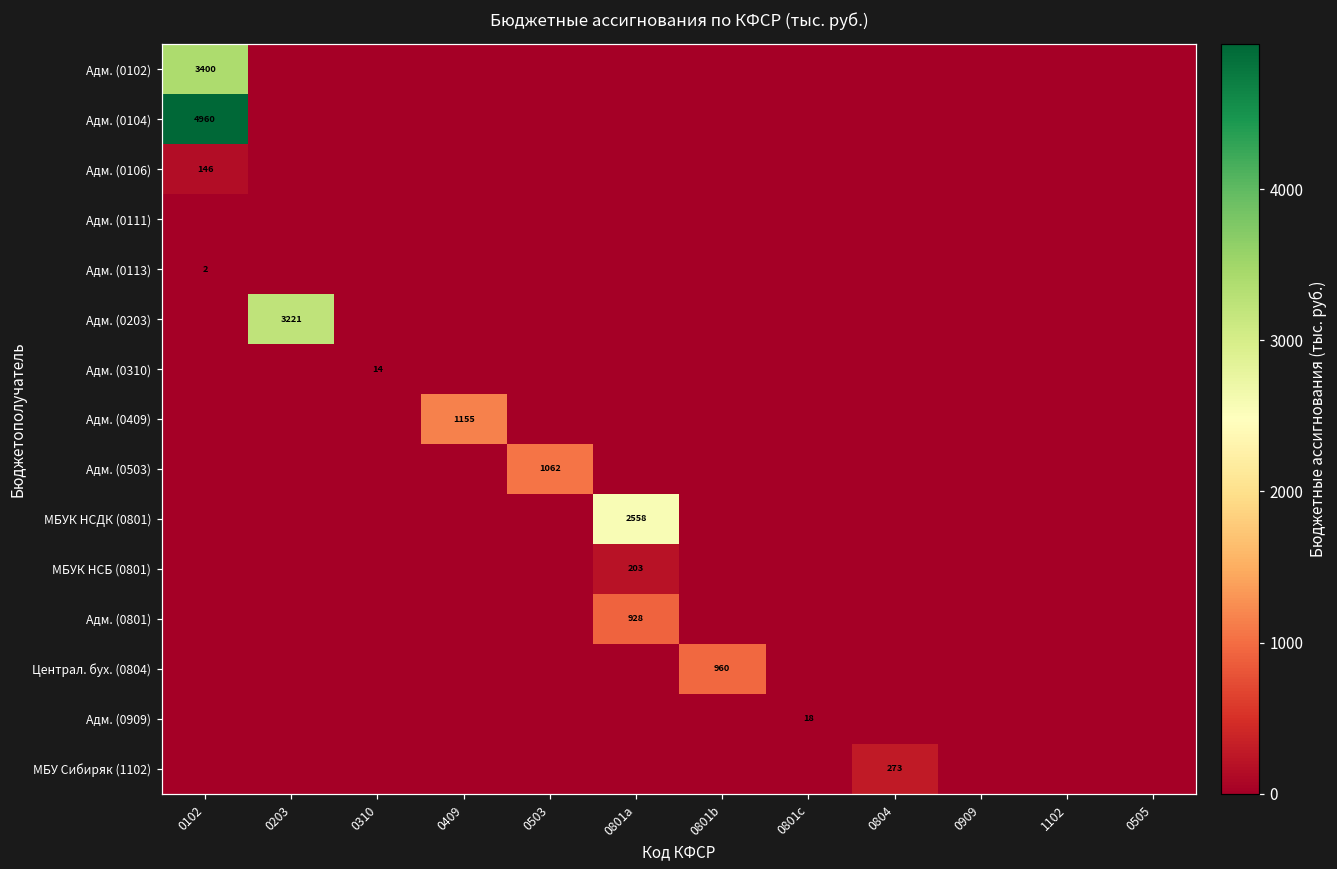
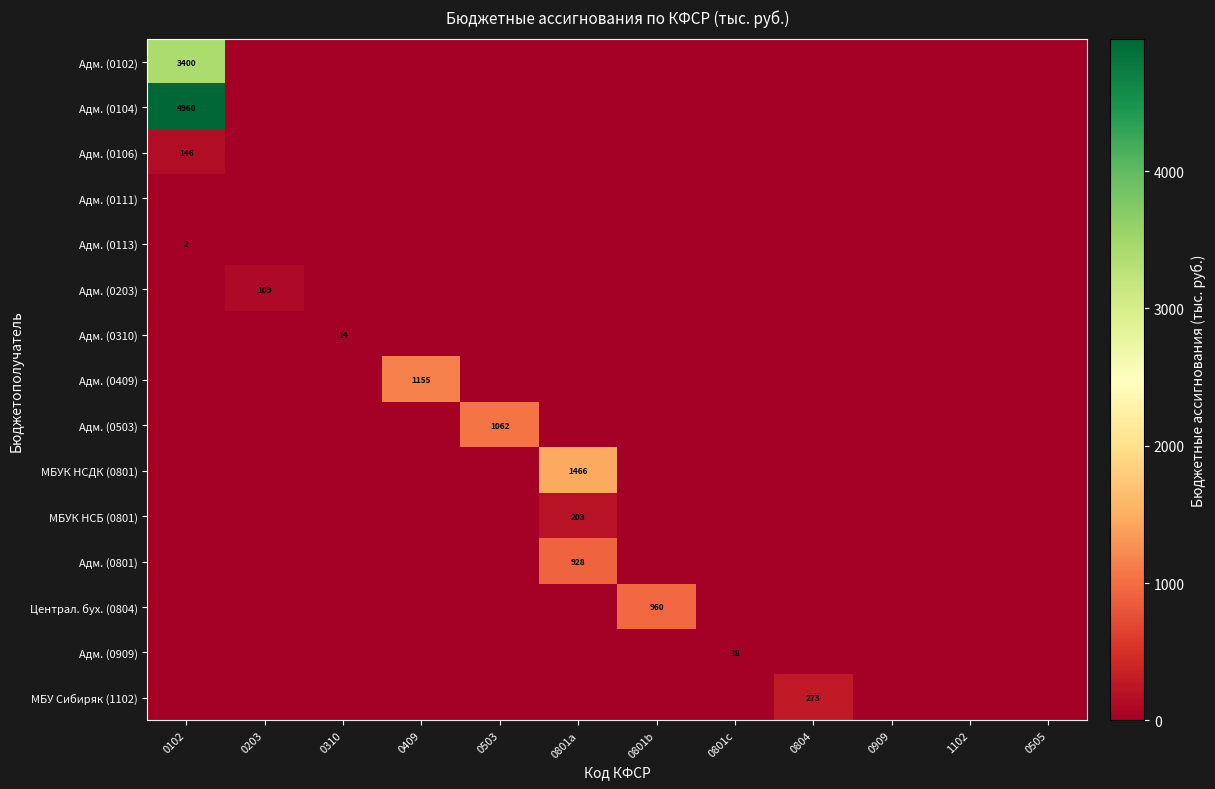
Адм. (0203), 0203: 3221 -> 109
МБУК НСДК (0801), 0801a: 2558 -> 1466
